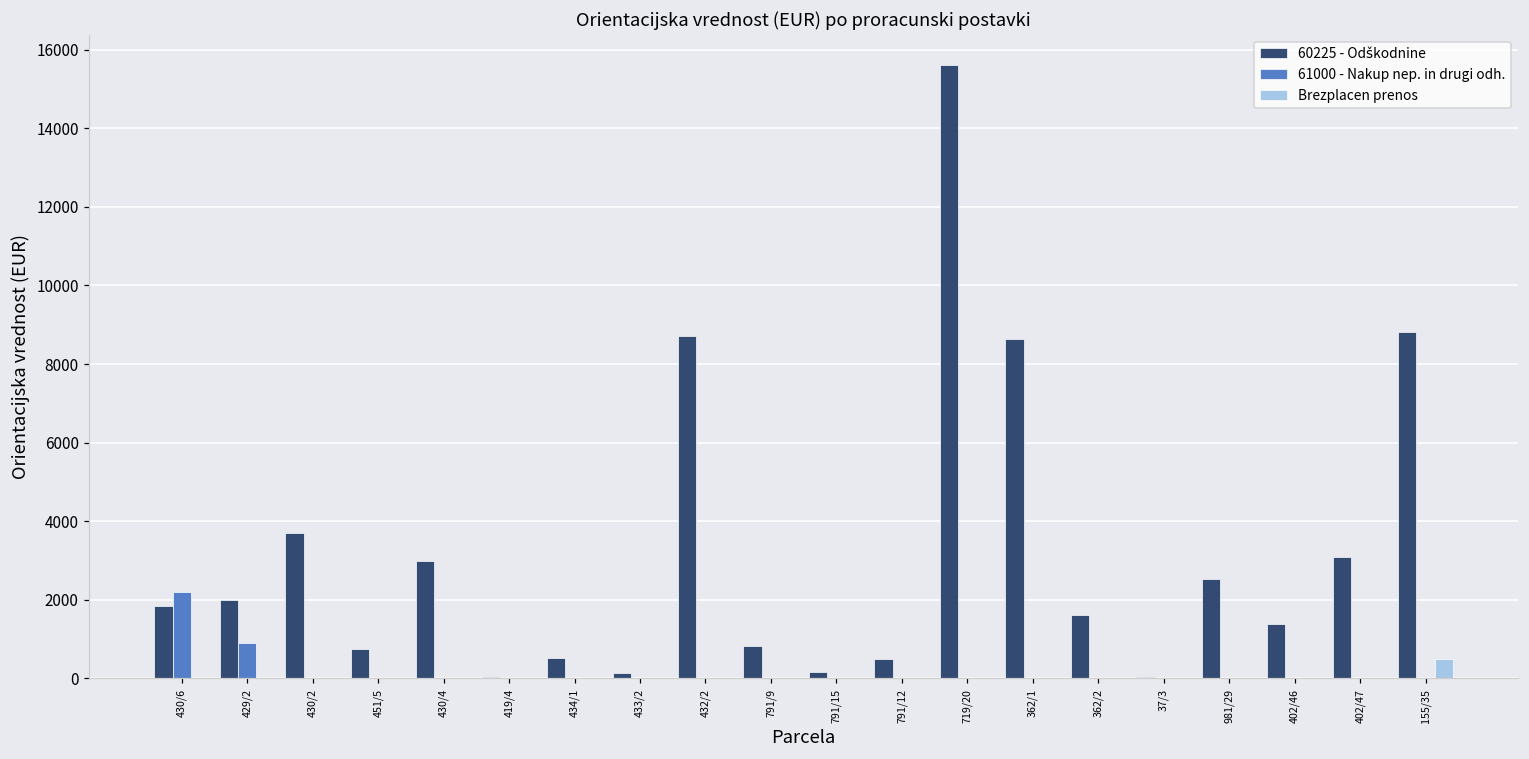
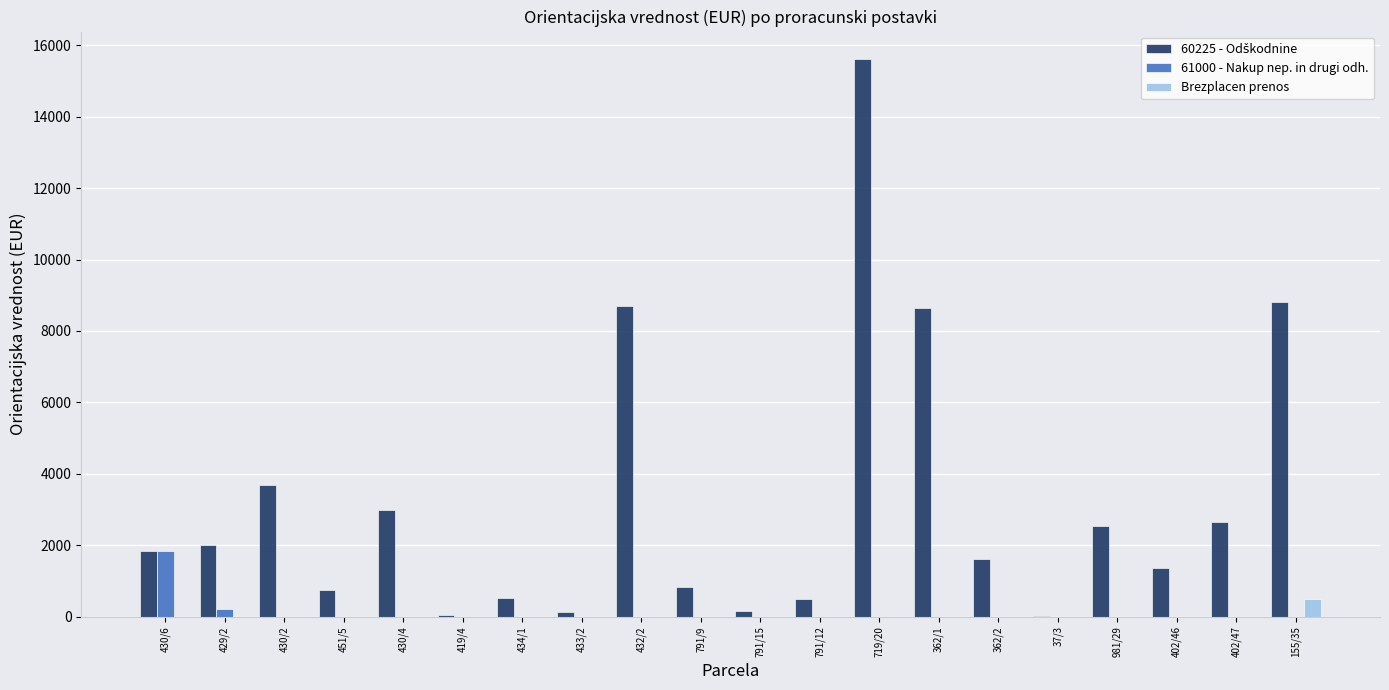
61000 - Nakup nep. in drugi odh., 430/6: 2200 -> 1800
61000 - Nakup nep. in drugi odh., 429/2: 900 -> 200
60225 - Odškodnine, 402/47: 3100 -> 2600
